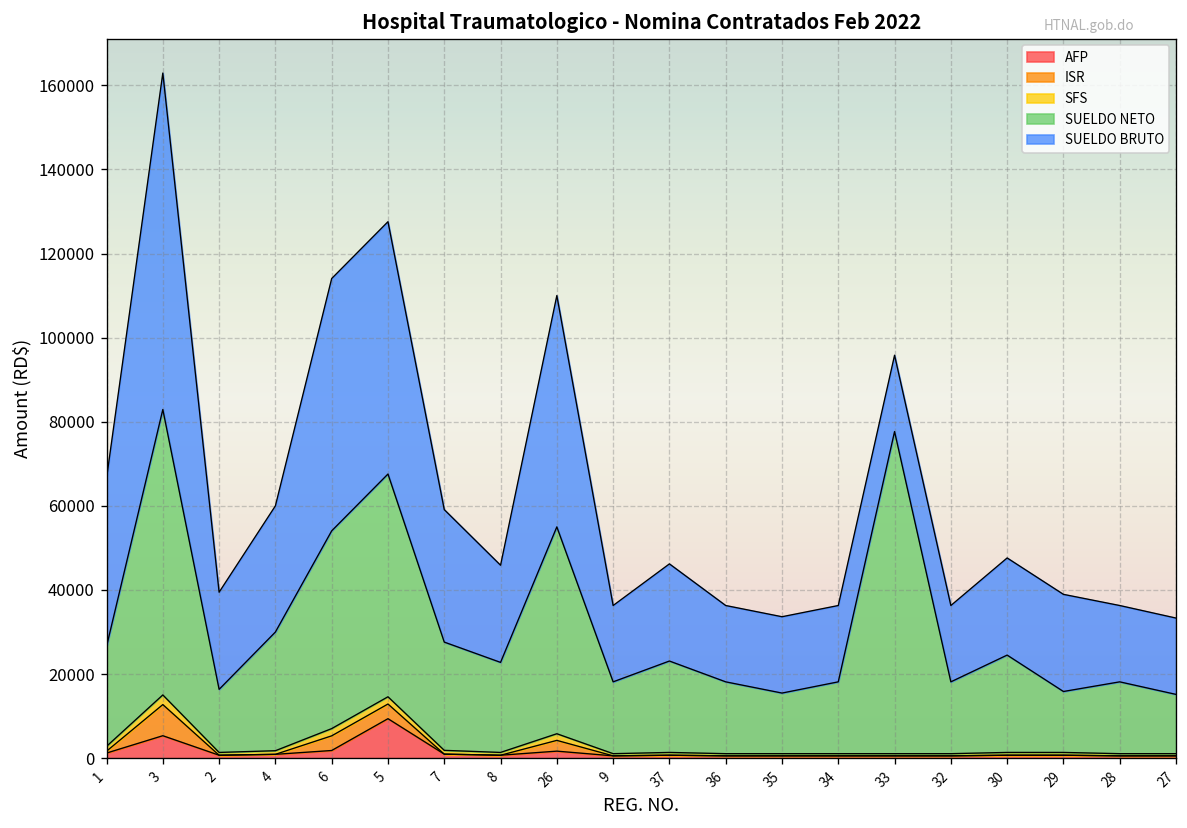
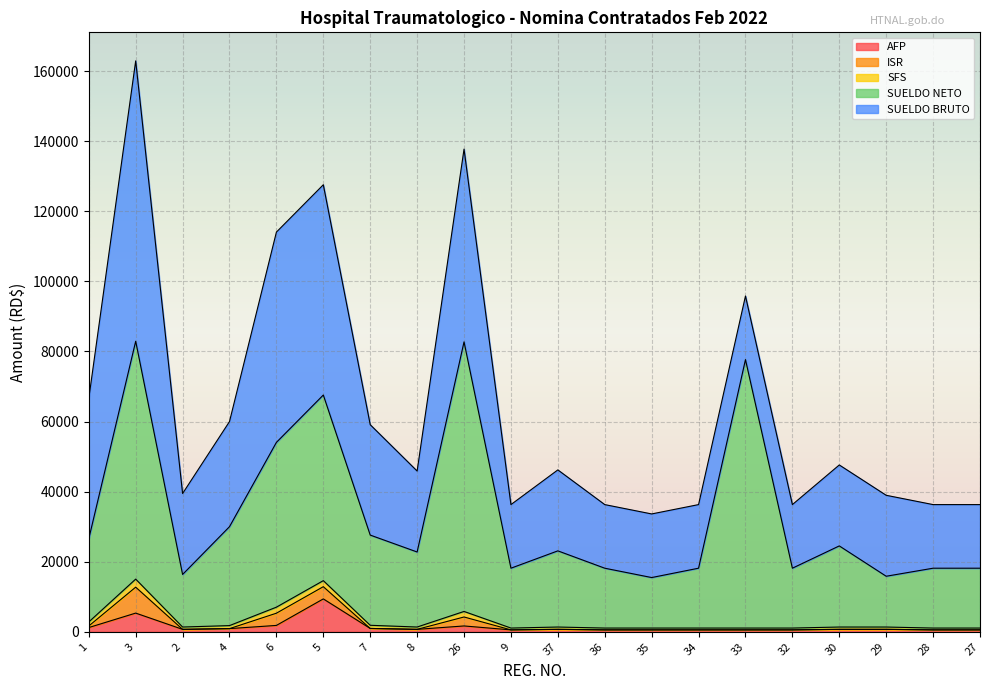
SUELDO NETO, 26: 49000 -> 77000
SUELDO NETO, 27: 14000 -> 17000
